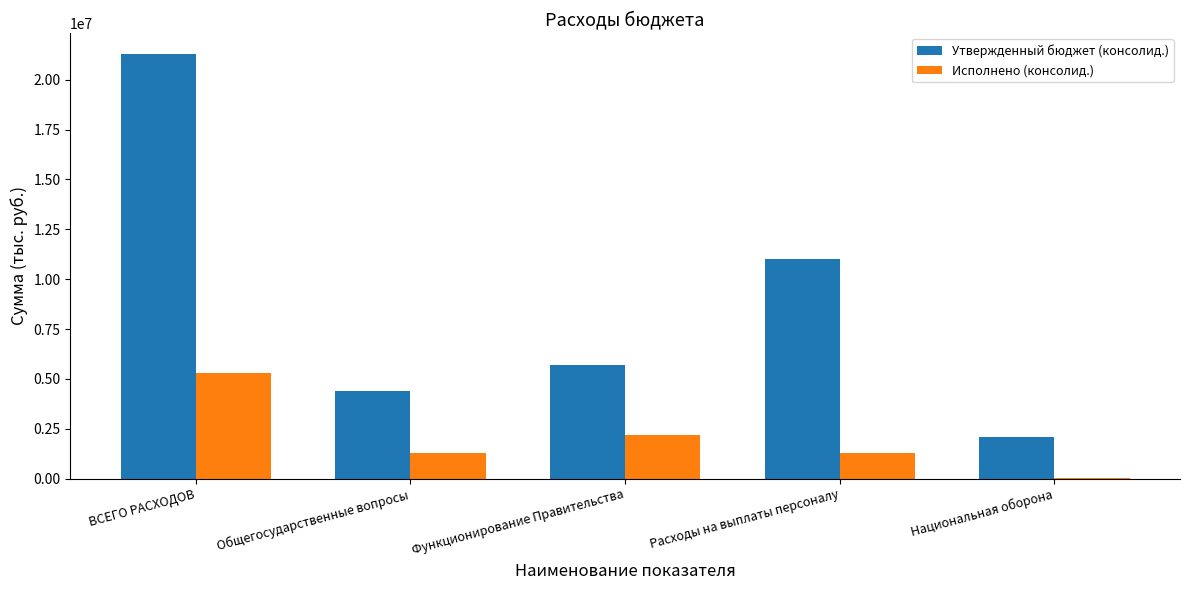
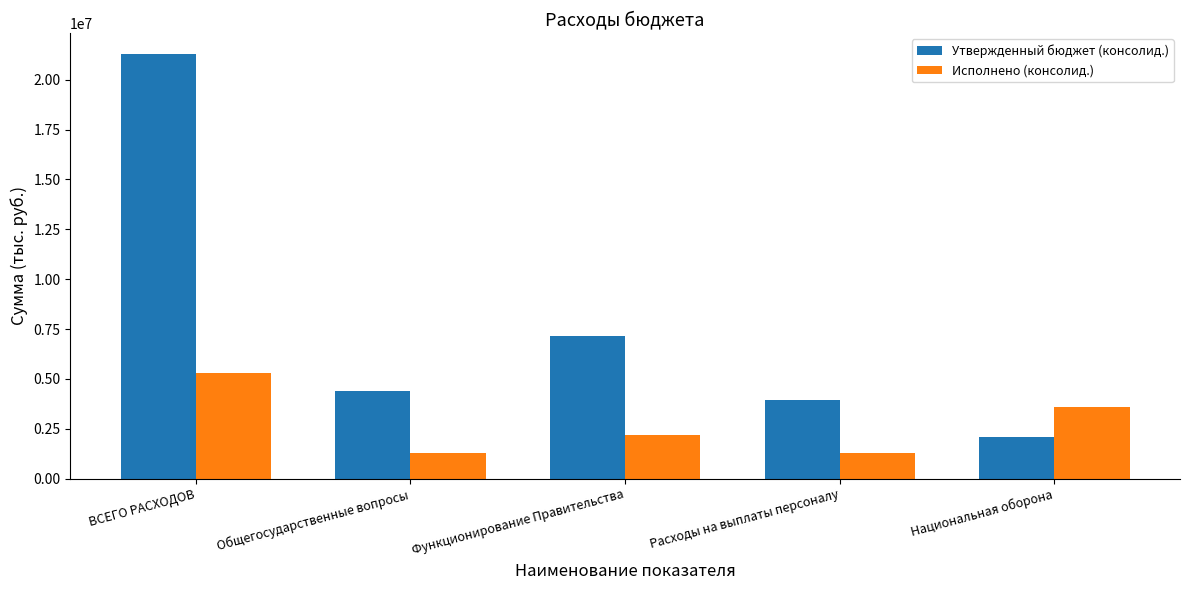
Утвержденный бюджет (консолид.), Функционирование Правительства: 5700000 -> 7200000
Утвержденный бюджет (консолид.), Расходы на выплаты персоналу: 11000000 -> 4000000
Исполнено (консолид.), Национальная оборона: 0 -> 3600000
